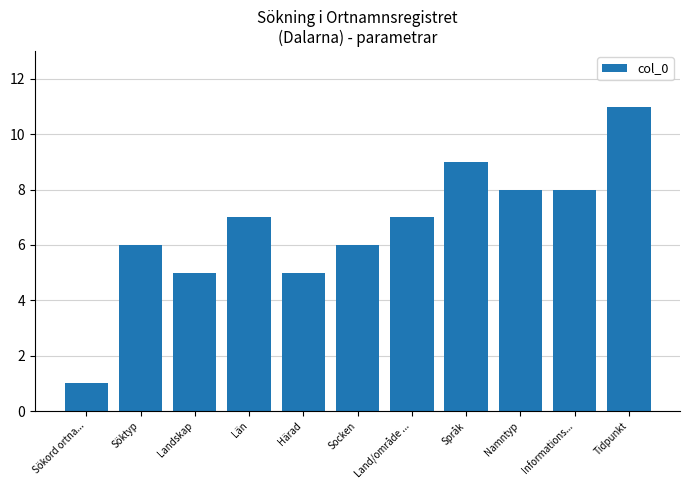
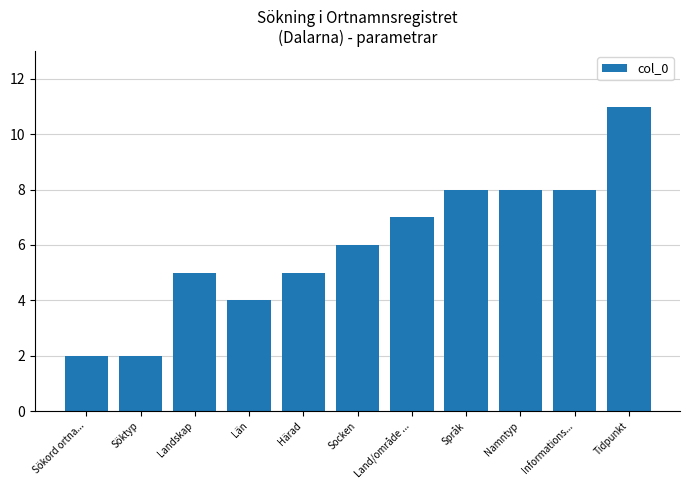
Sökord ortna...: 1 -> 2
Söktyp: 6 -> 2
Län: 7 -> 4
Språk: 9 -> 8
